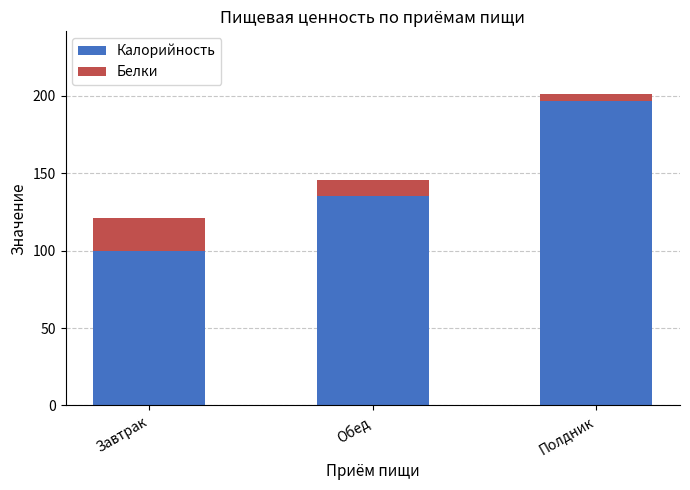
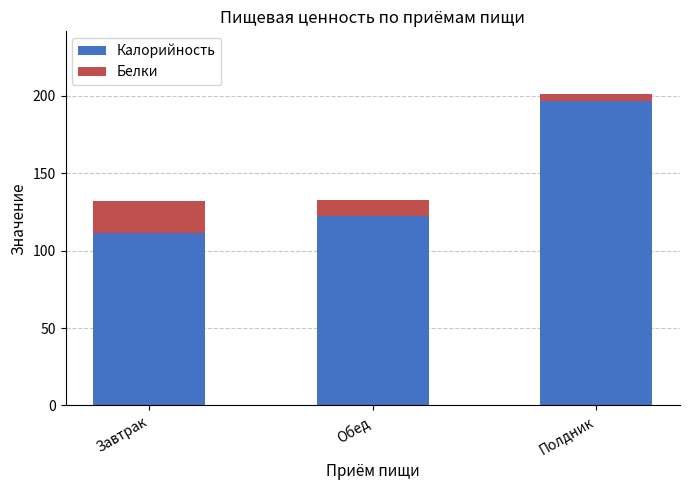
Калорийность, Завтрак: 100 -> 111
Калорийность, Обед: 135 -> 122
